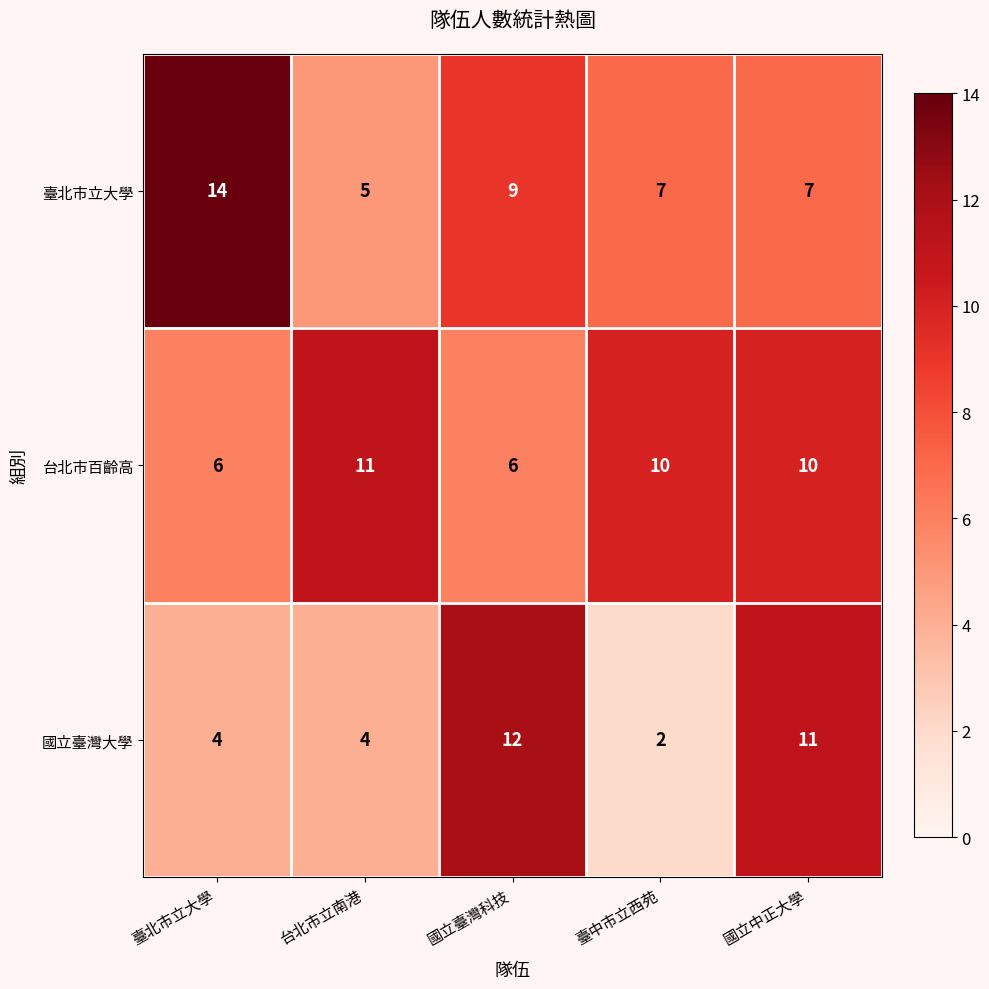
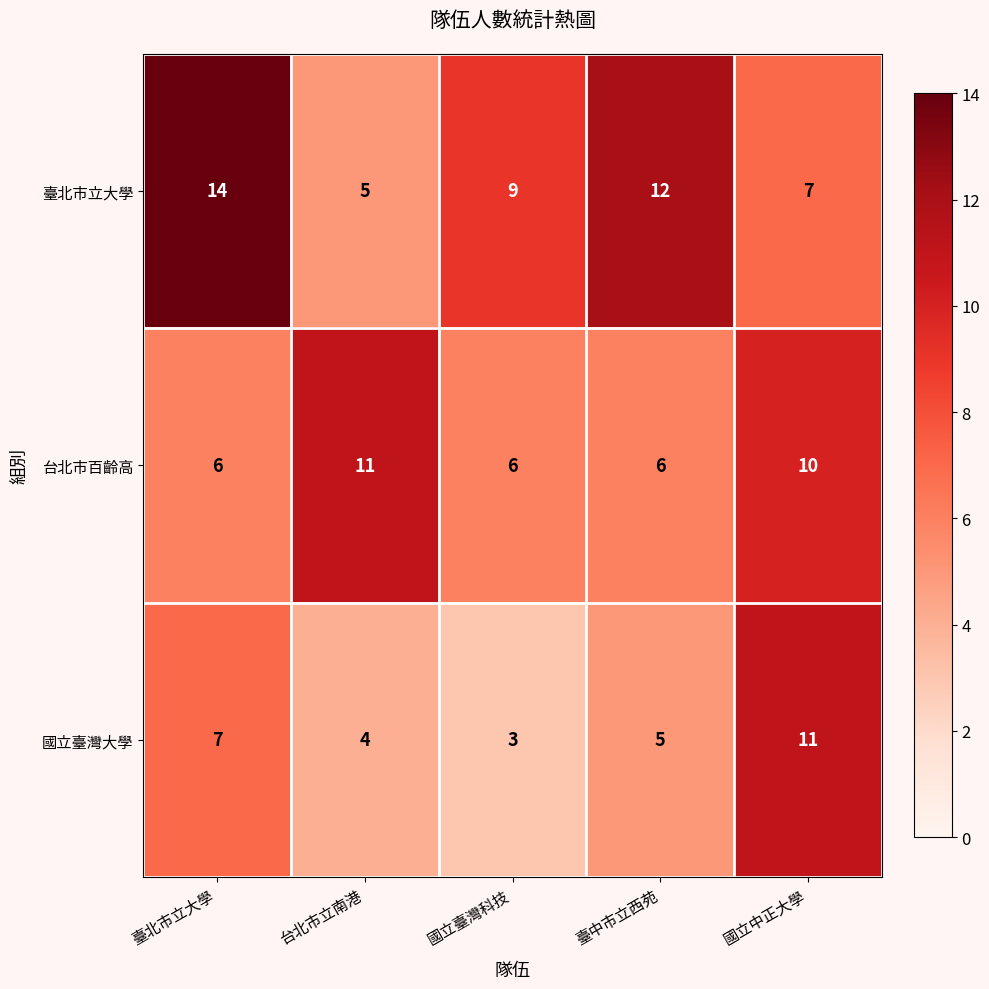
臺北市立大學, 臺中市立西苑: 7 -> 12
台北市百齡高, 臺中市立西苑: 10 -> 6
國立臺灣大學, 臺北市立大學: 4 -> 7
國立臺灣大學, 國立臺灣科技: 12 -> 3
國立臺灣大學, 臺中市立西苑: 2 -> 5
